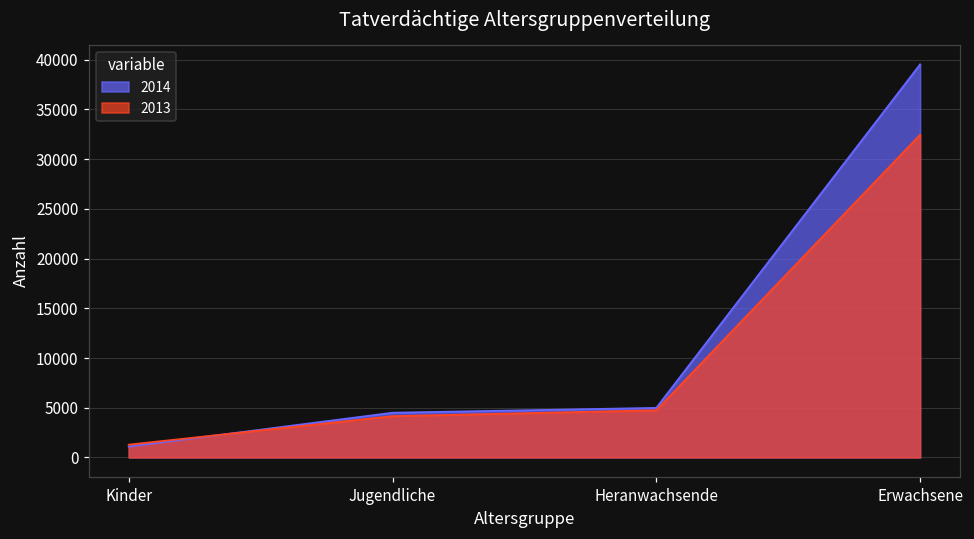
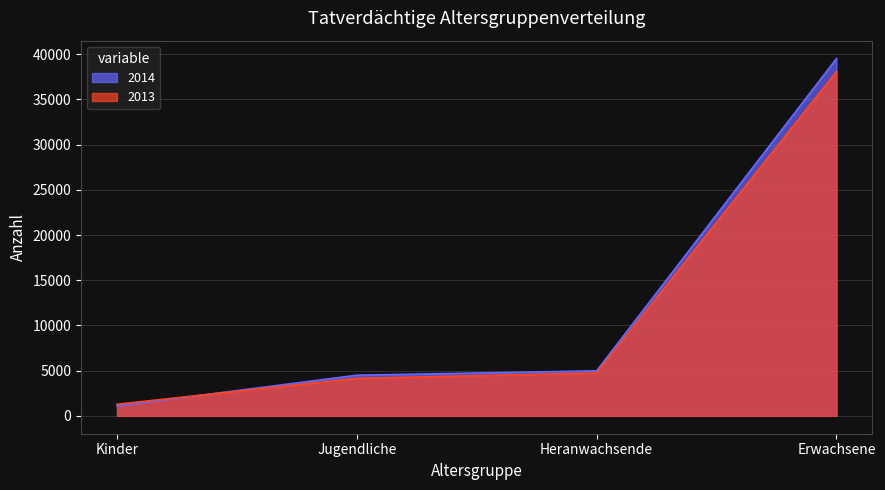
2013, Erwachsene: 32000 -> 38000
